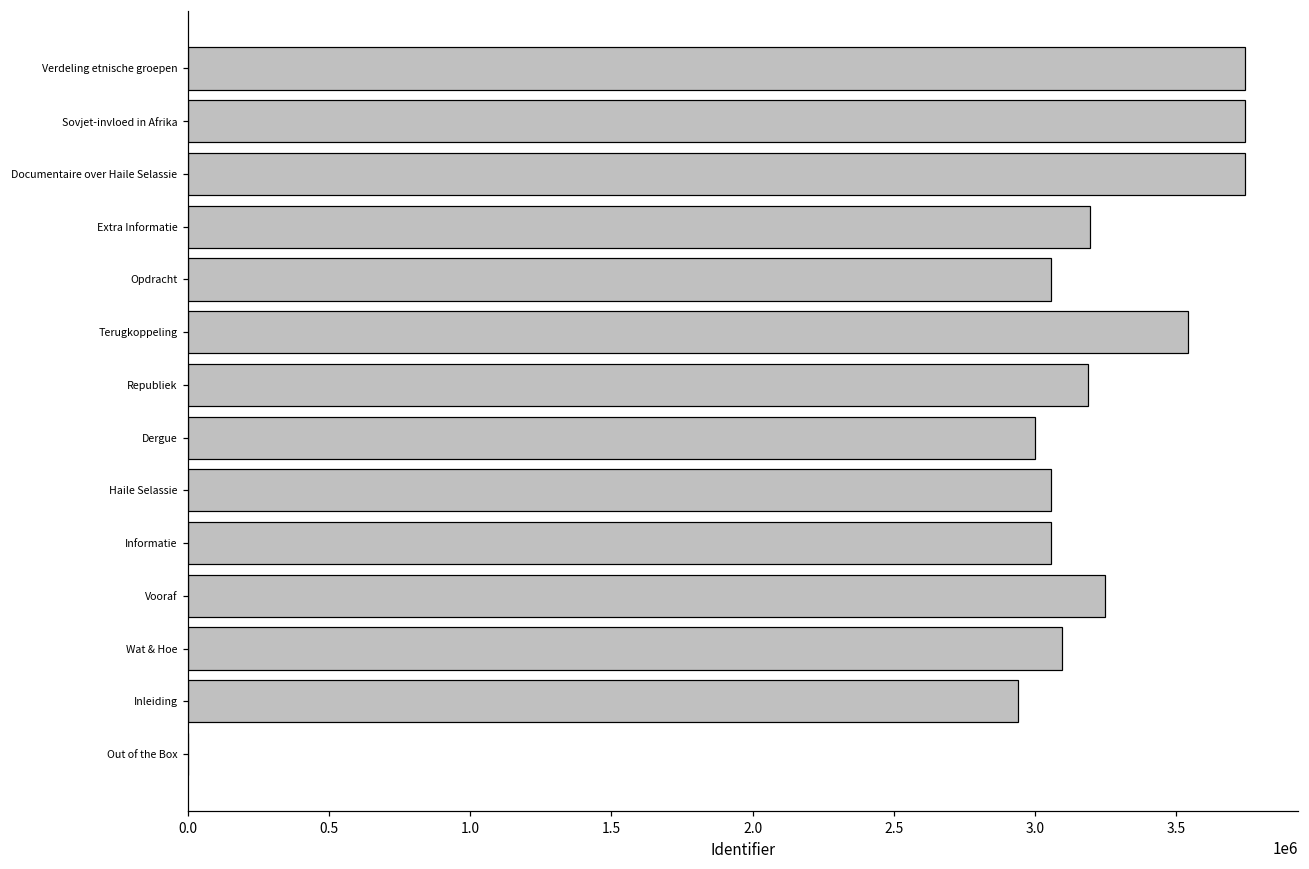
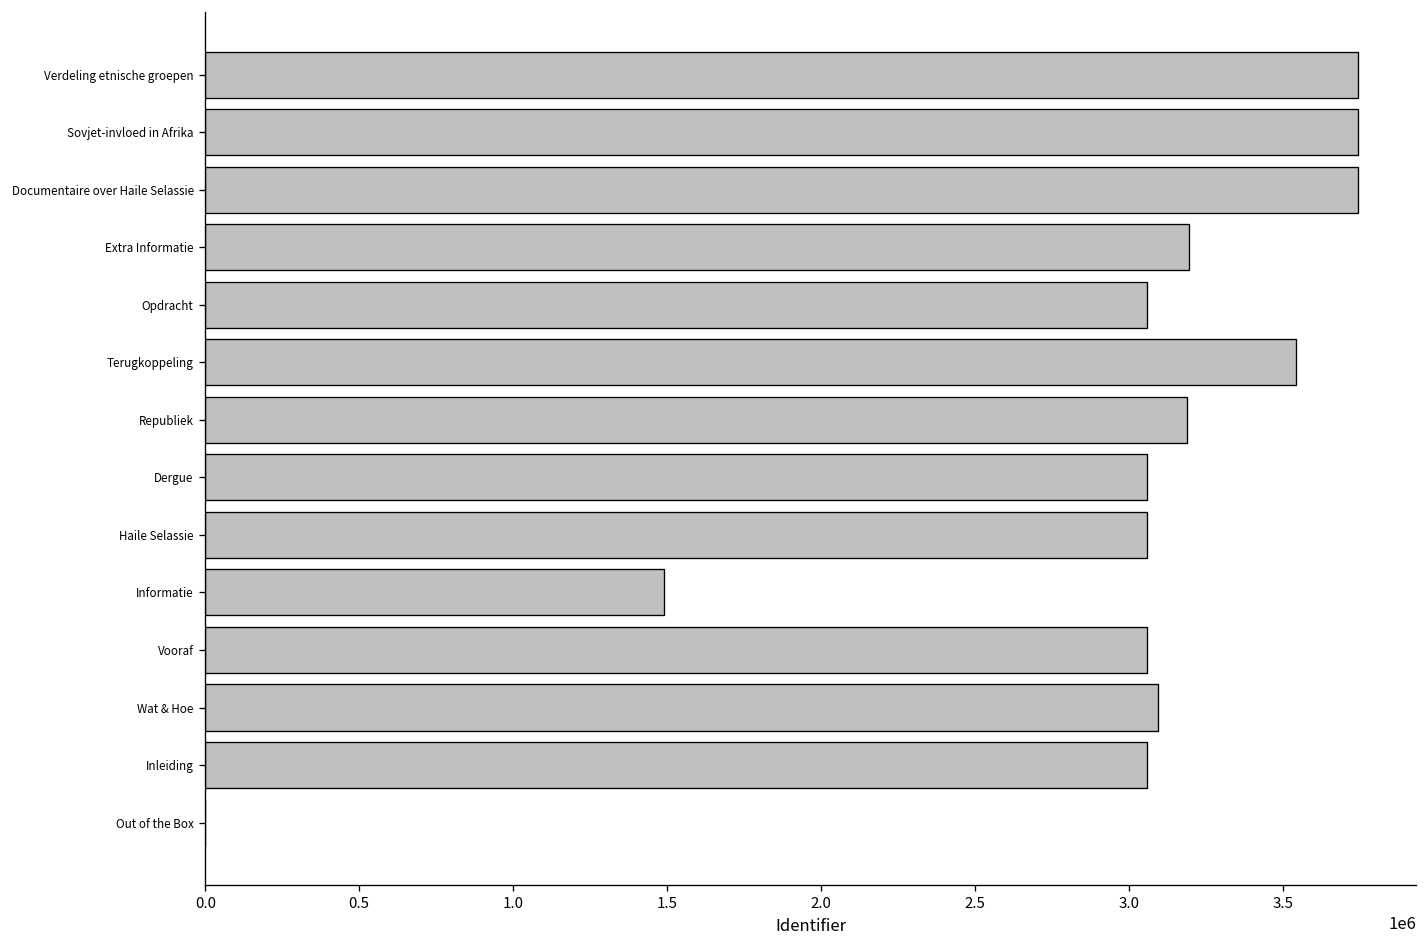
Dergue: 3000000 -> 3060000
Informatie: 3060000 -> 1490000
Vooraf: 3250000 -> 3060000
Inleiding: 2940000 -> 3060000
